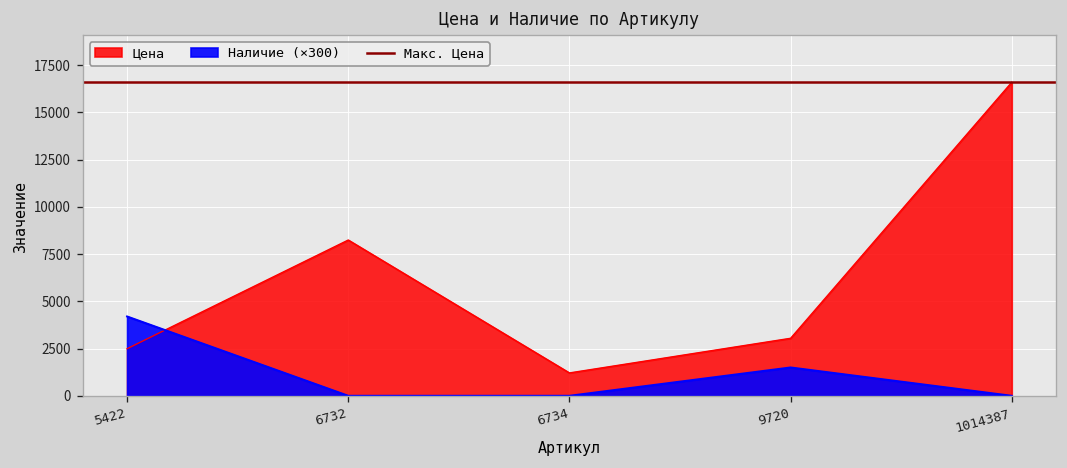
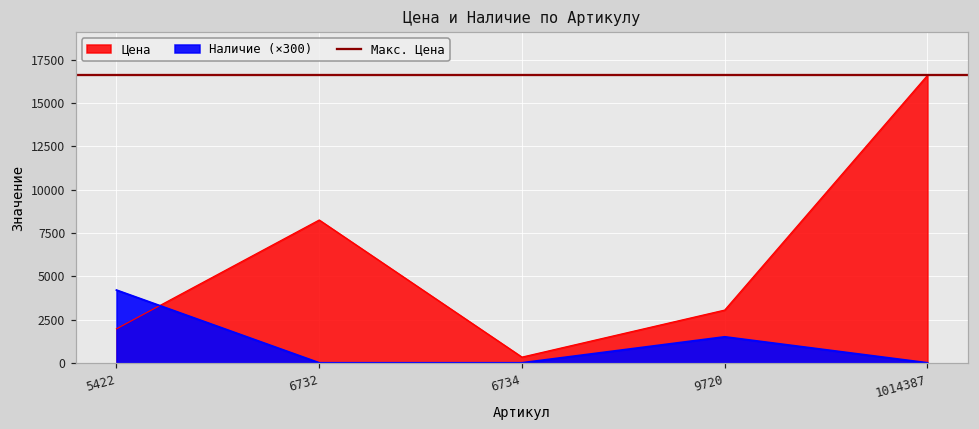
Цена, 5422: 2500 -> 2000
Цена, 6734: 1200 -> 300
